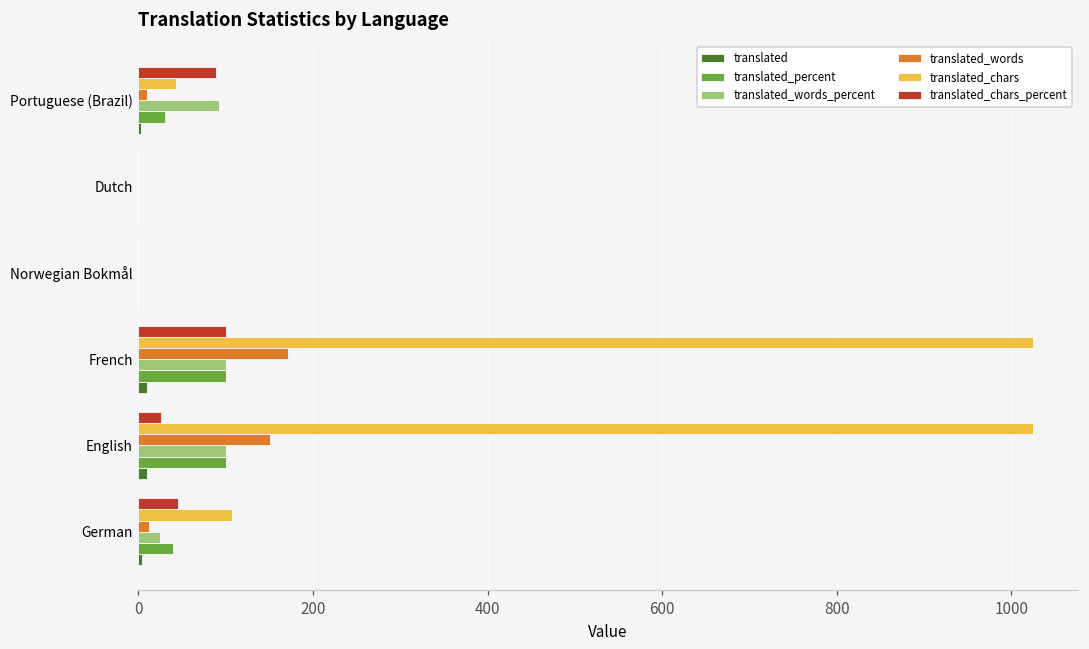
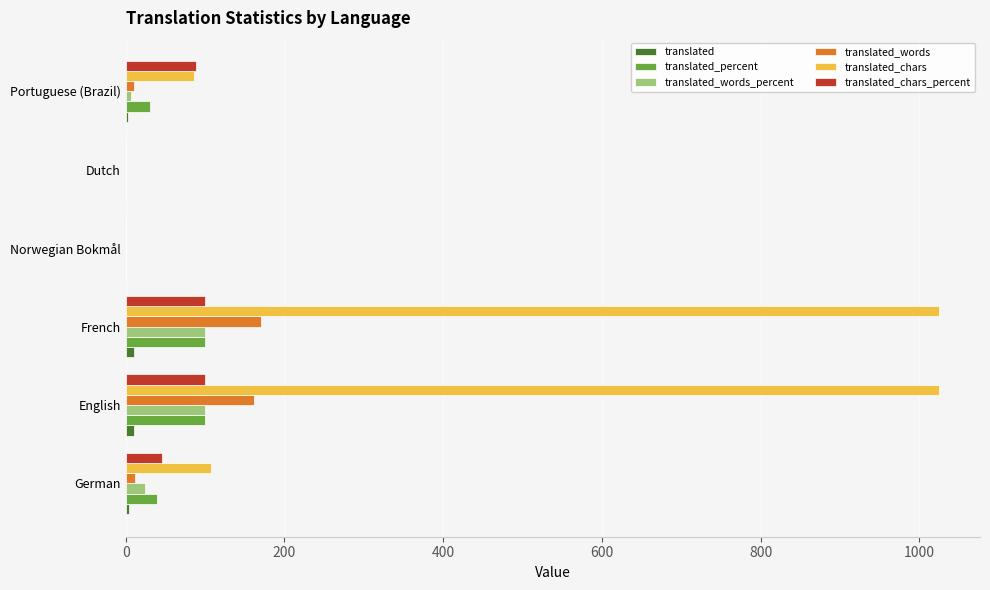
translated_chars, Portuguese (Brazil): 40 -> 90
translated_words_percent, Portuguese (Brazil): 90 -> 10
translated_chars_percent, English: 30 -> 100
translated_words, English: 150 -> 160
